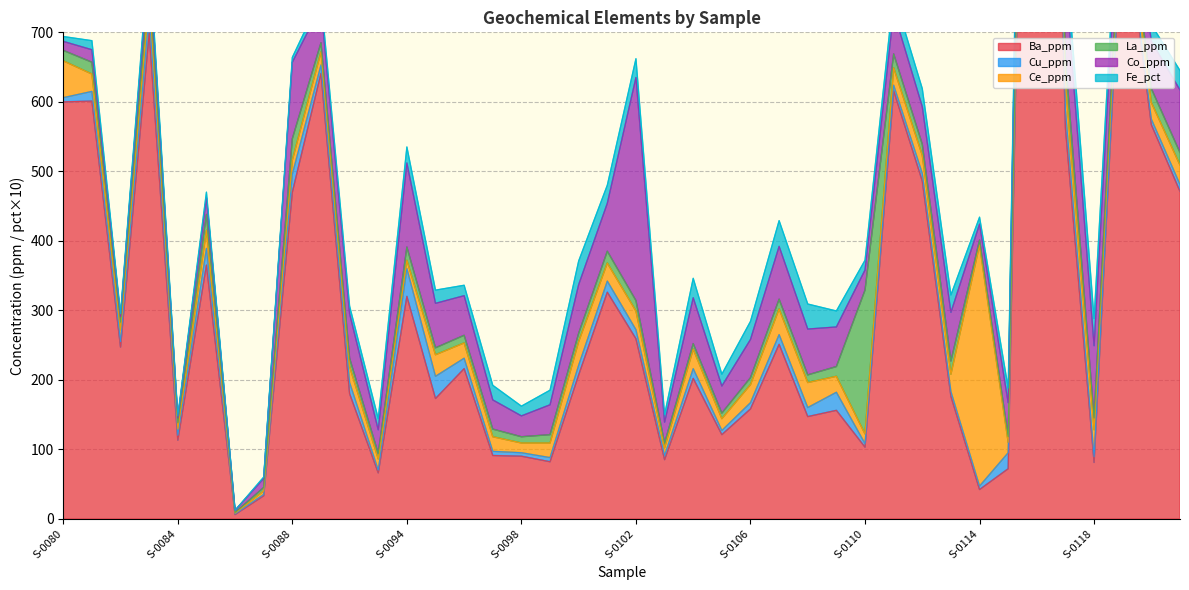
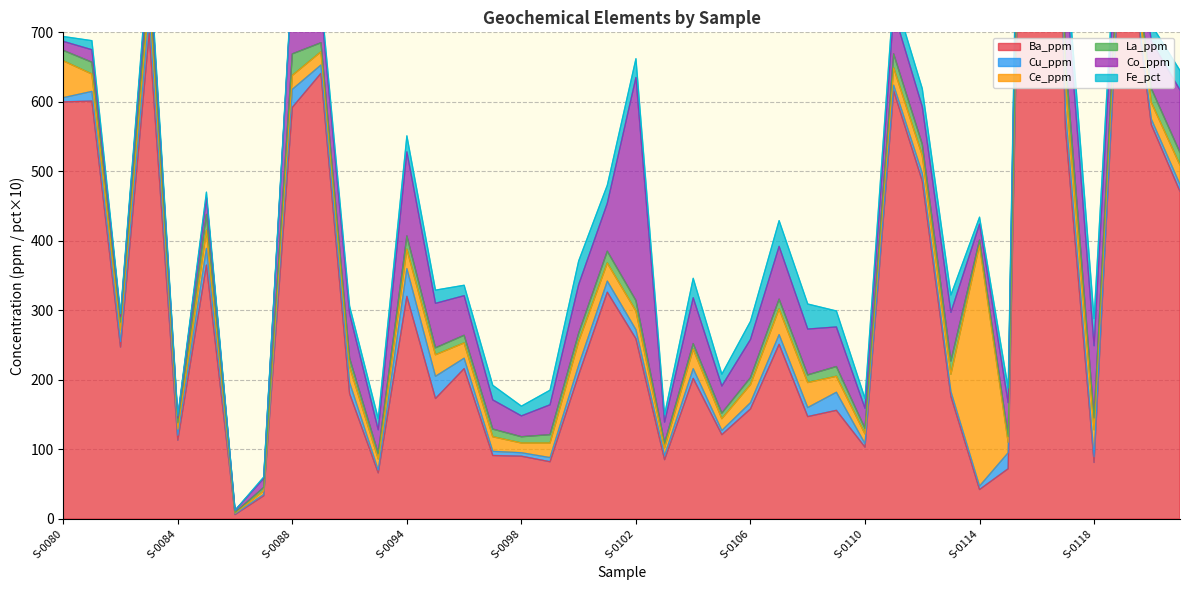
Ba_ppm, S-0088: 470 -> 590
Ce_ppm, S-0094: 10 -> 30
La_ppm, S-0110: 210 -> 10
